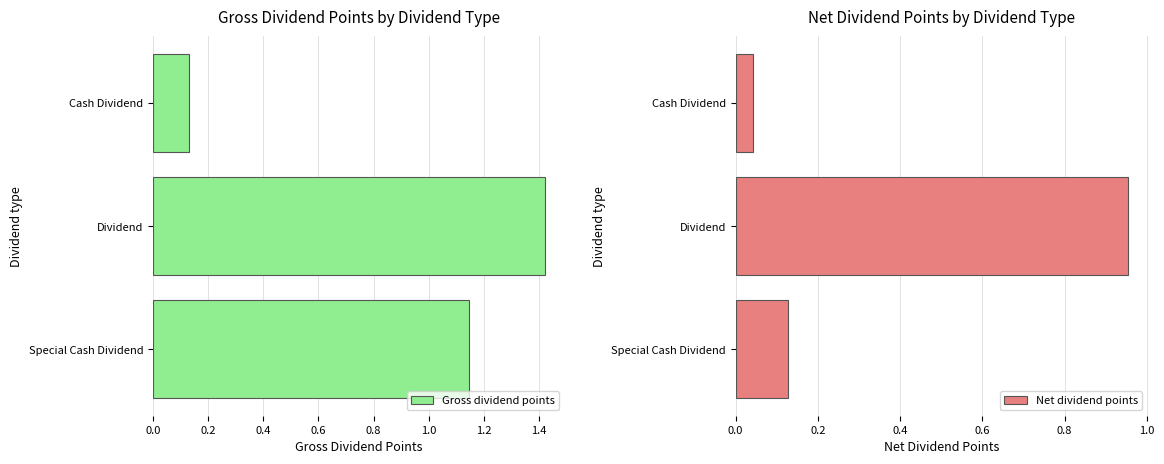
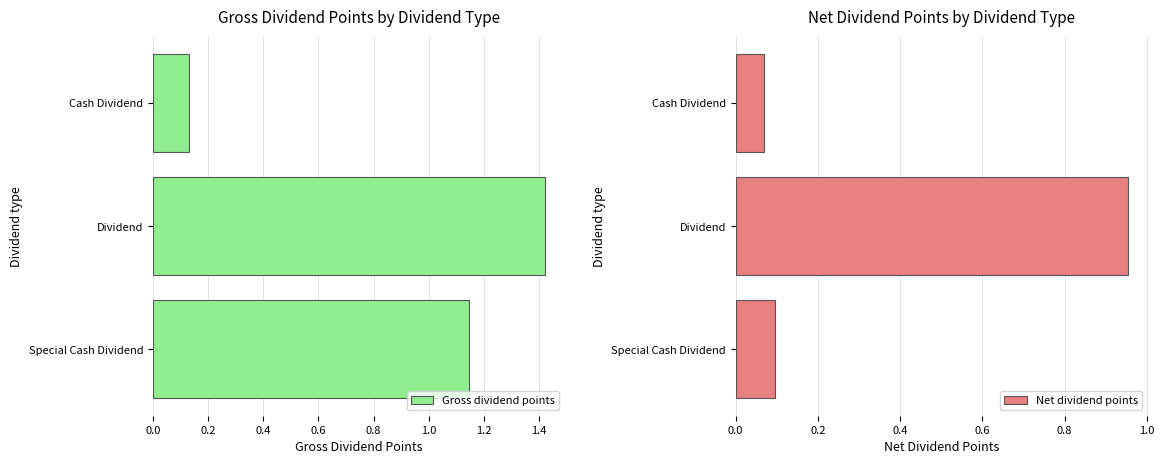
Net Dividend Points by Dividend Type, Cash Dividend: 0.04 -> 0.07
Net Dividend Points by Dividend Type, Special Cash Dividend: 0.13 -> 0.10
